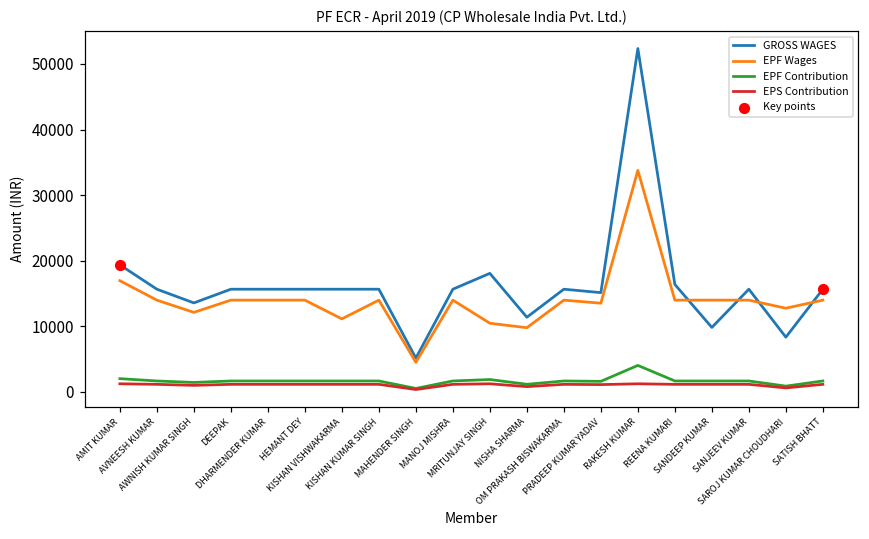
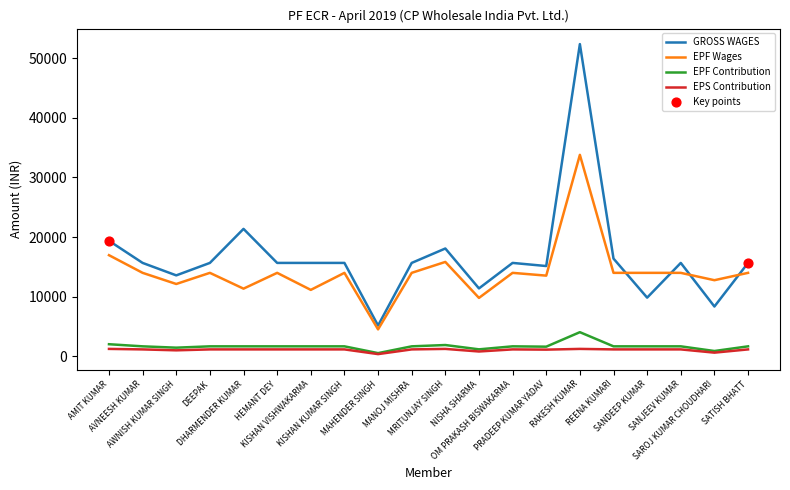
GROSS WAGES, DHARMENDER KUMAR: 16000 -> 21000
EPF Wages, DHARMENDER KUMAR: 14000 -> 11000
EPF Wages, MRITUNJAY SINGH: 10000 -> 16000
